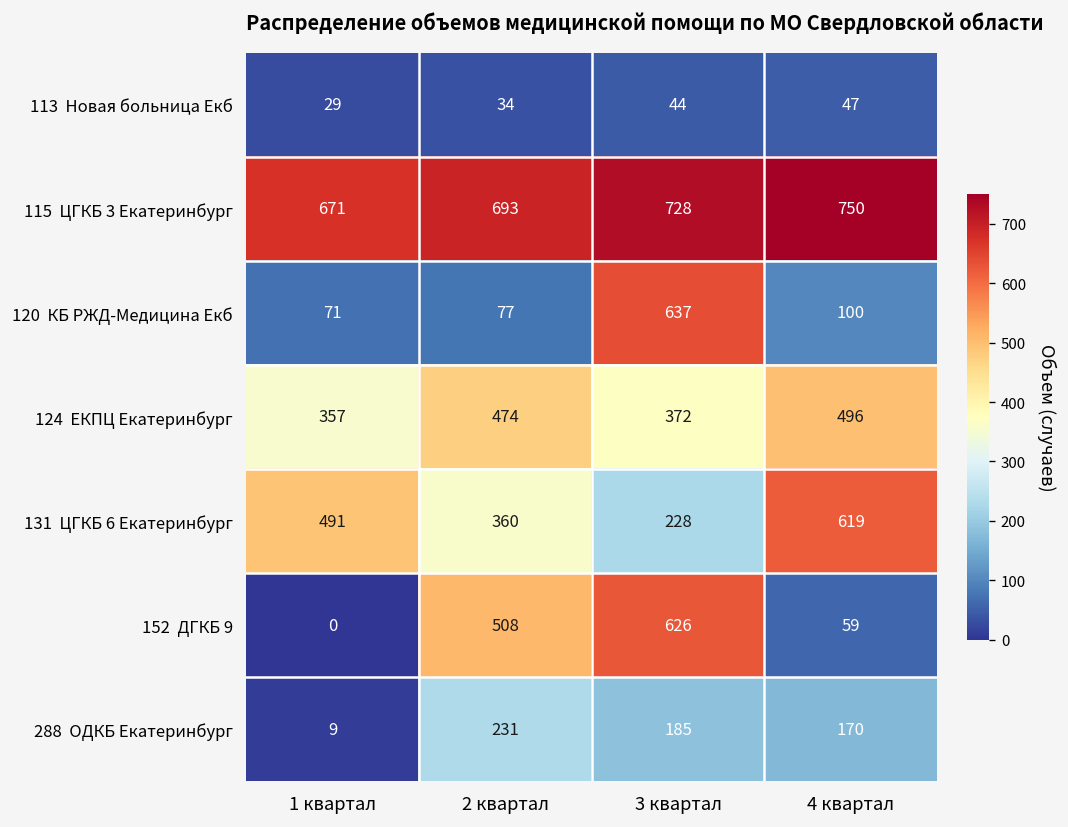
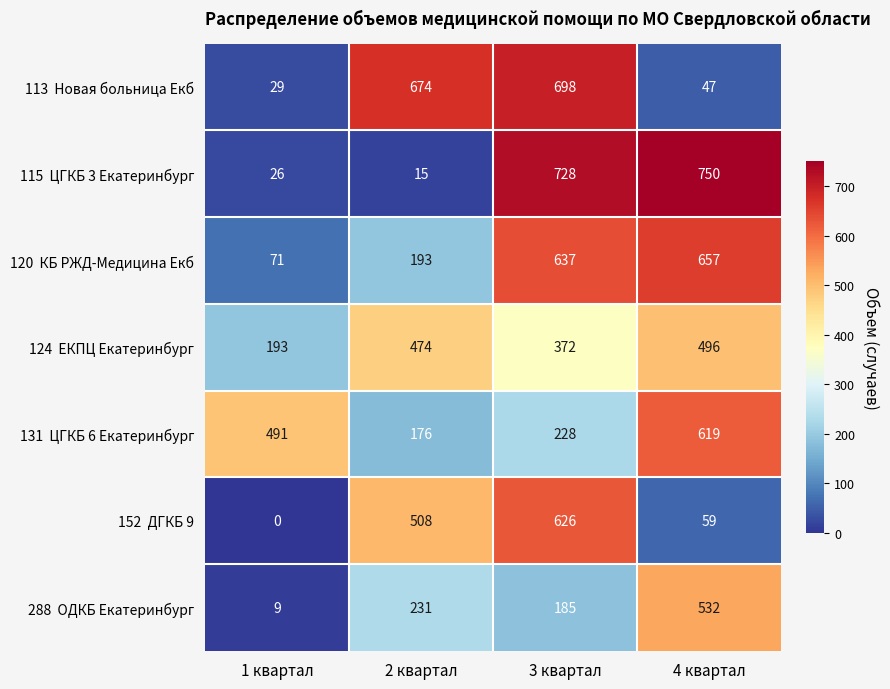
113 Новая больница Екб, 2 квартал: 34 -> 674
113 Новая больница Екб, 3 квартал: 44 -> 698
115 ЦГКБ 3 Екатеринбург, 1 квартал: 671 -> 26
115 ЦГКБ 3 Екатеринбург, 2 квартал: 693 -> 15
120 КБ РЖД-Медицина Екб, 2 квартал: 77 -> 193
120 КБ РЖД-Медицина Екб, 4 квартал: 100 -> 657
124 ЕКПЦ Екатеринбург, 1 квартал: 357 -> 193
131 ЦГКБ 6 Екатеринбург, 2 квартал: 360 -> 176
288 ОДКБ Екатеринбург, 4 квартал: 170 -> 532
